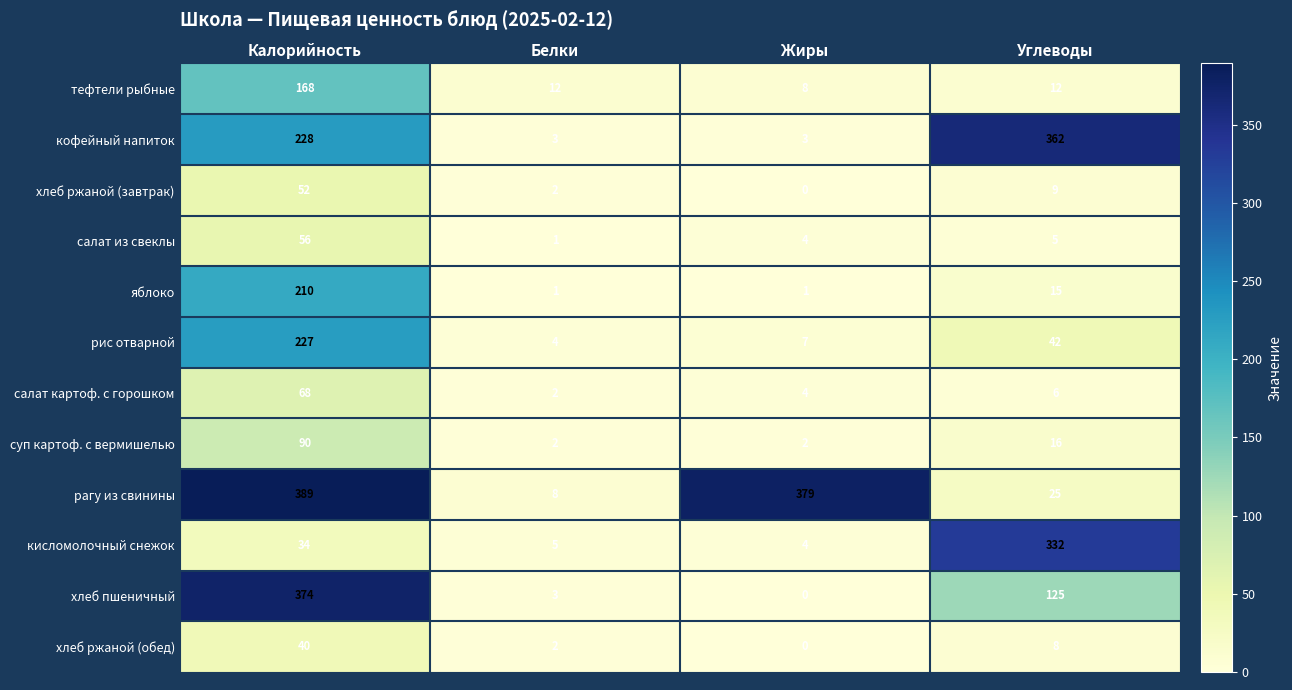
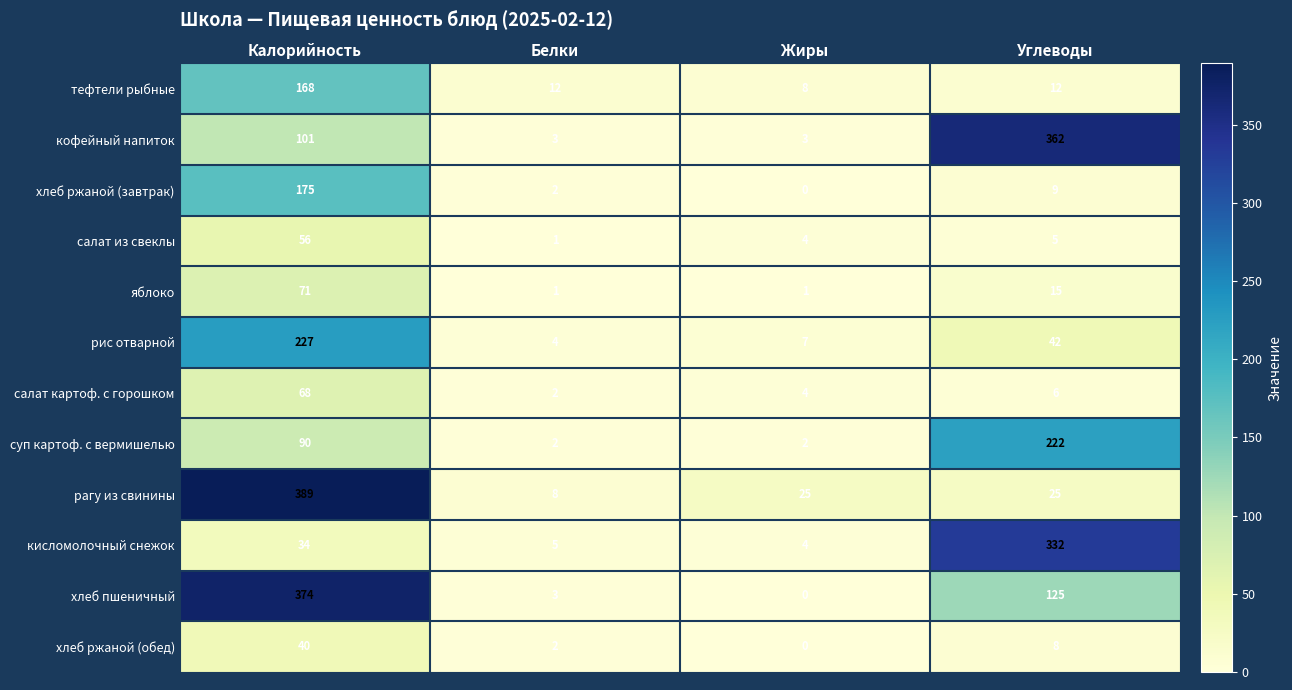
кофейный напиток, Калорийность: 228 -> 101
хлеб ржаной (завтрак), Калорийность: 52 -> 175
яблоко, Калорийность: 210 -> 71
суп картоф. с вермишелью, Углеводы: 16 -> 222
рагу из свинины, Жиры: 379 -> 25
